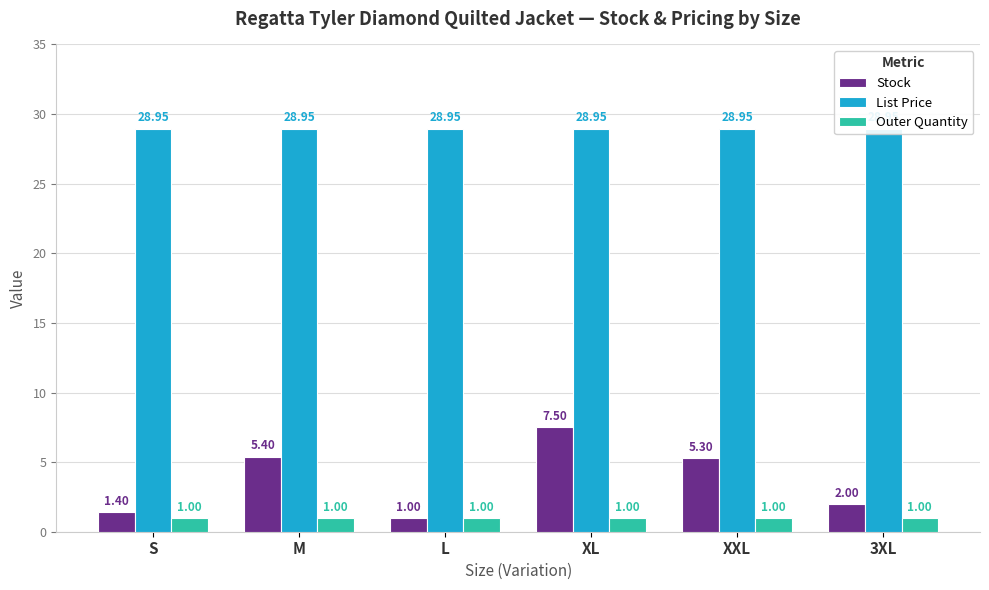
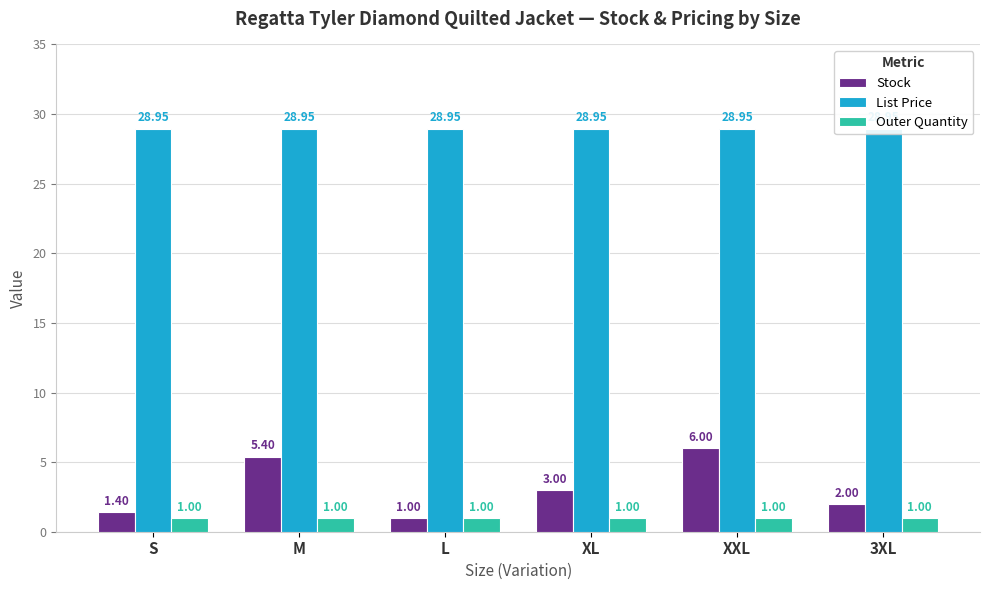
Stock, XL: 7.50 -> 3.00
Stock, XXL: 5.30 -> 6.00
